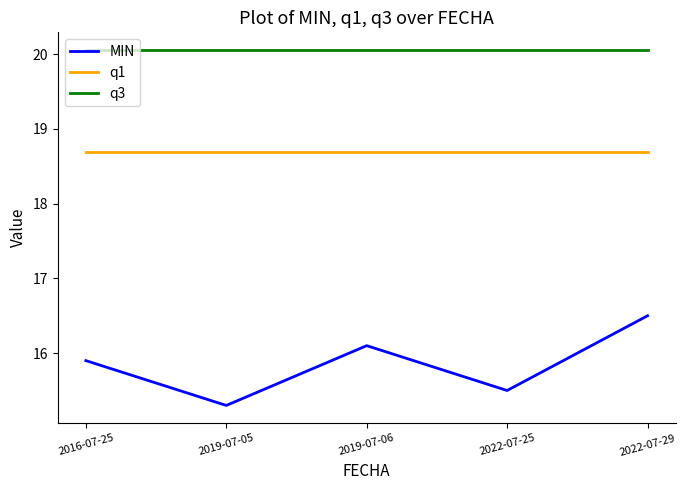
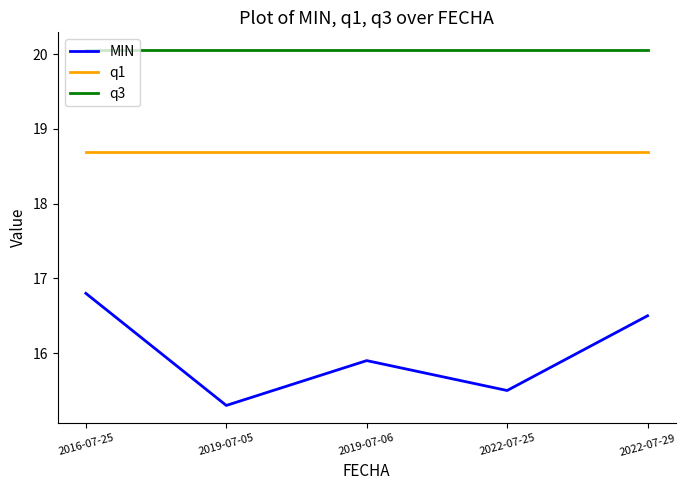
MIN, 2016-07-25: 15.9 -> 16.8
MIN, 2019-07-06: 16.1 -> 15.9
